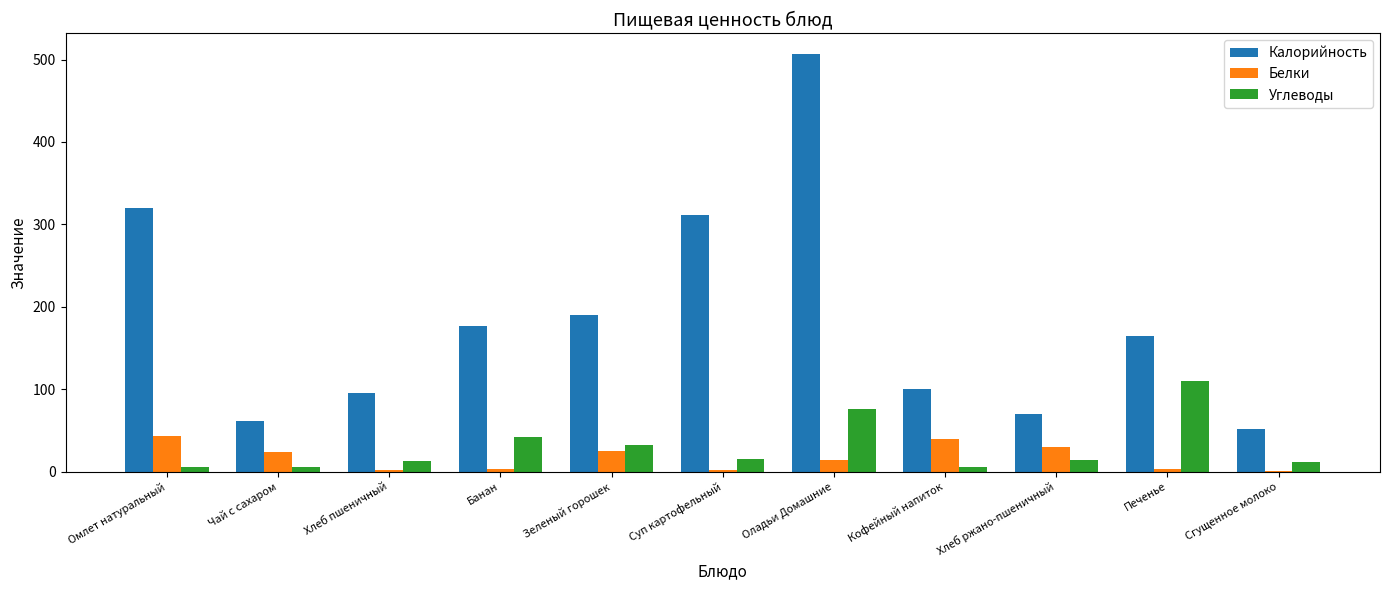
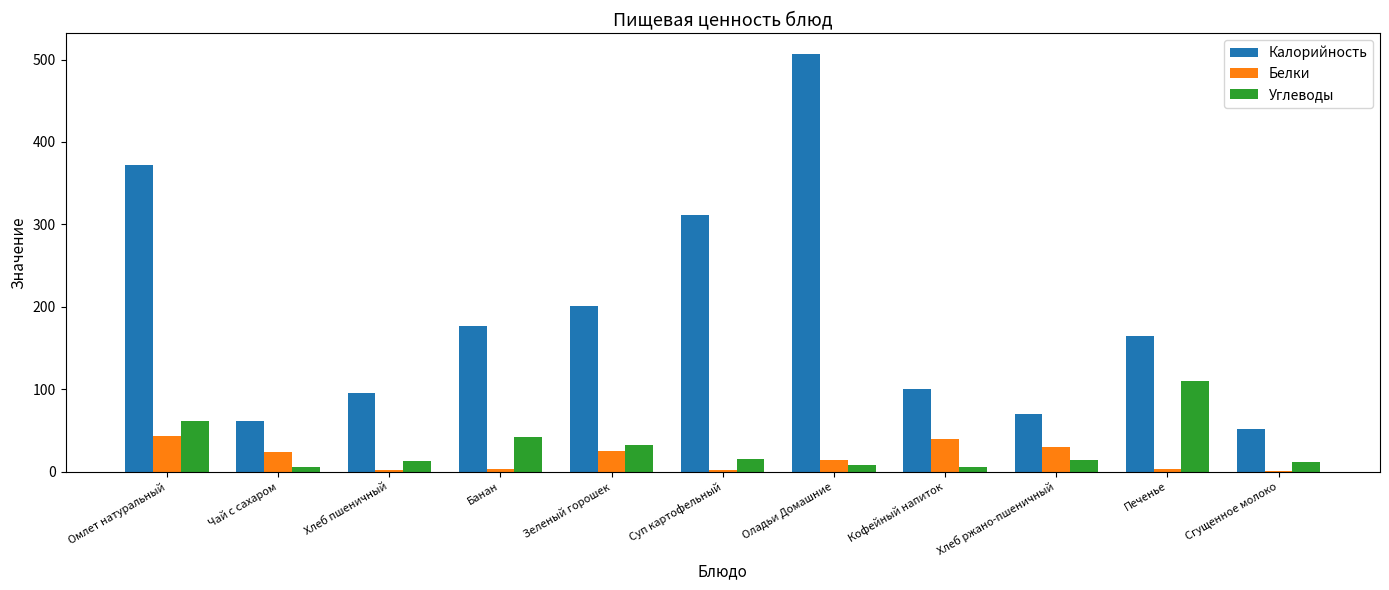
Калорийность, Омлет натуральный: 320 -> 370
Углеводы, Омлет натуральный: 10 -> 60
Калорийность, Зеленый горошек: 190 -> 200
Углеводы, Оладьи Домашние: 80 -> 10
